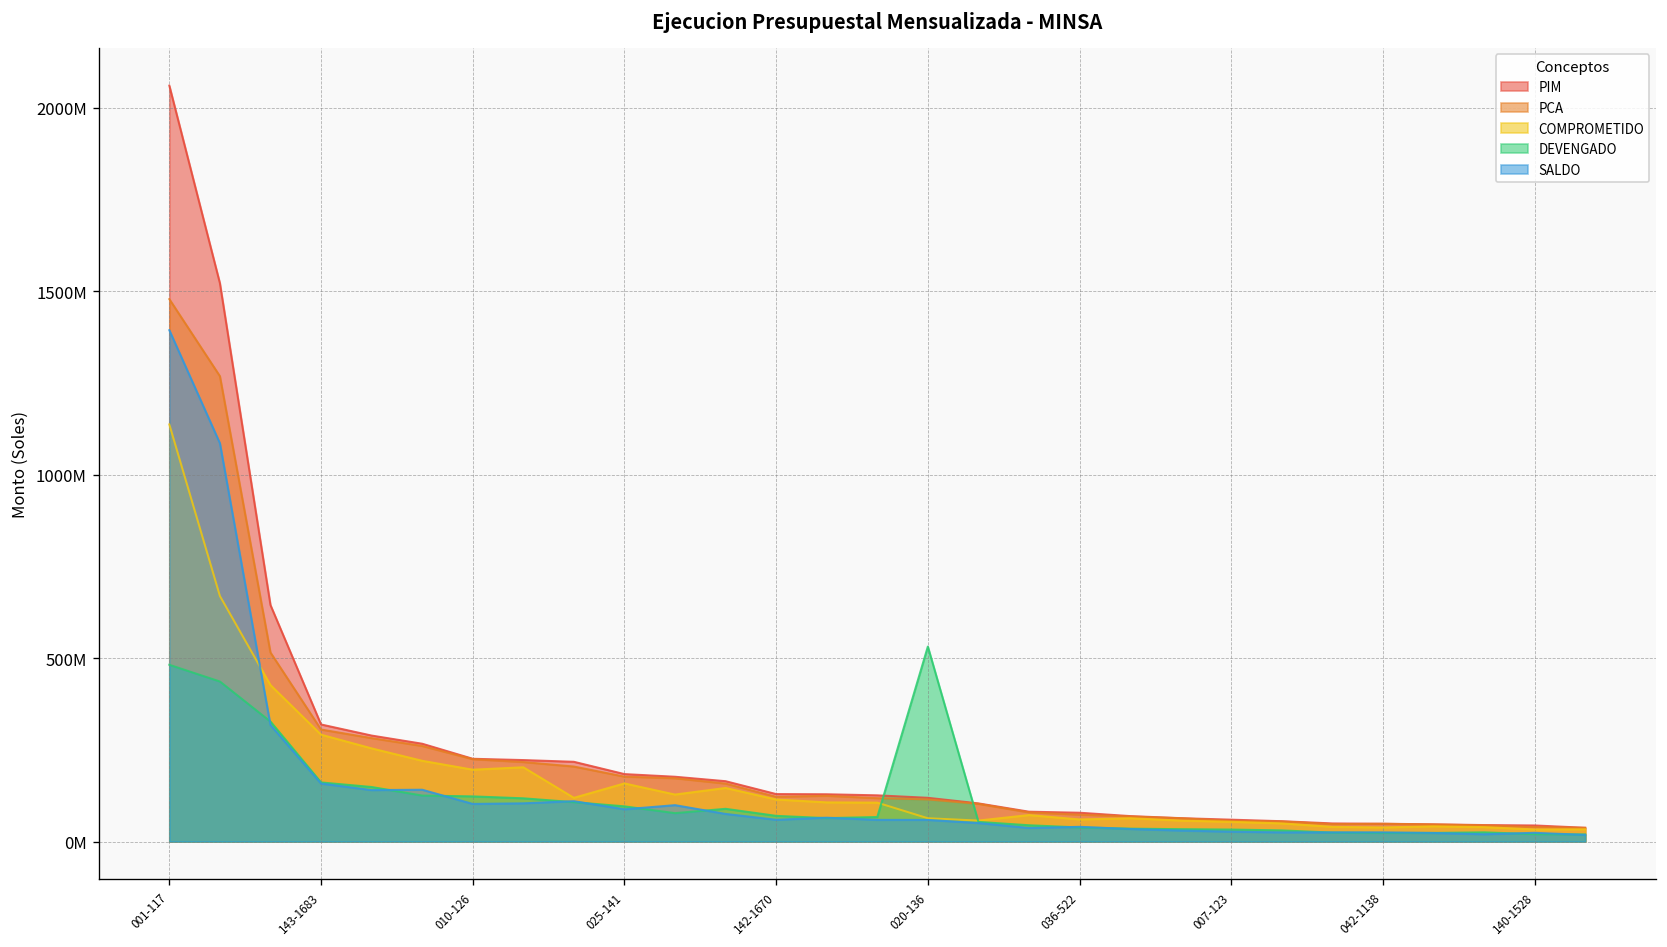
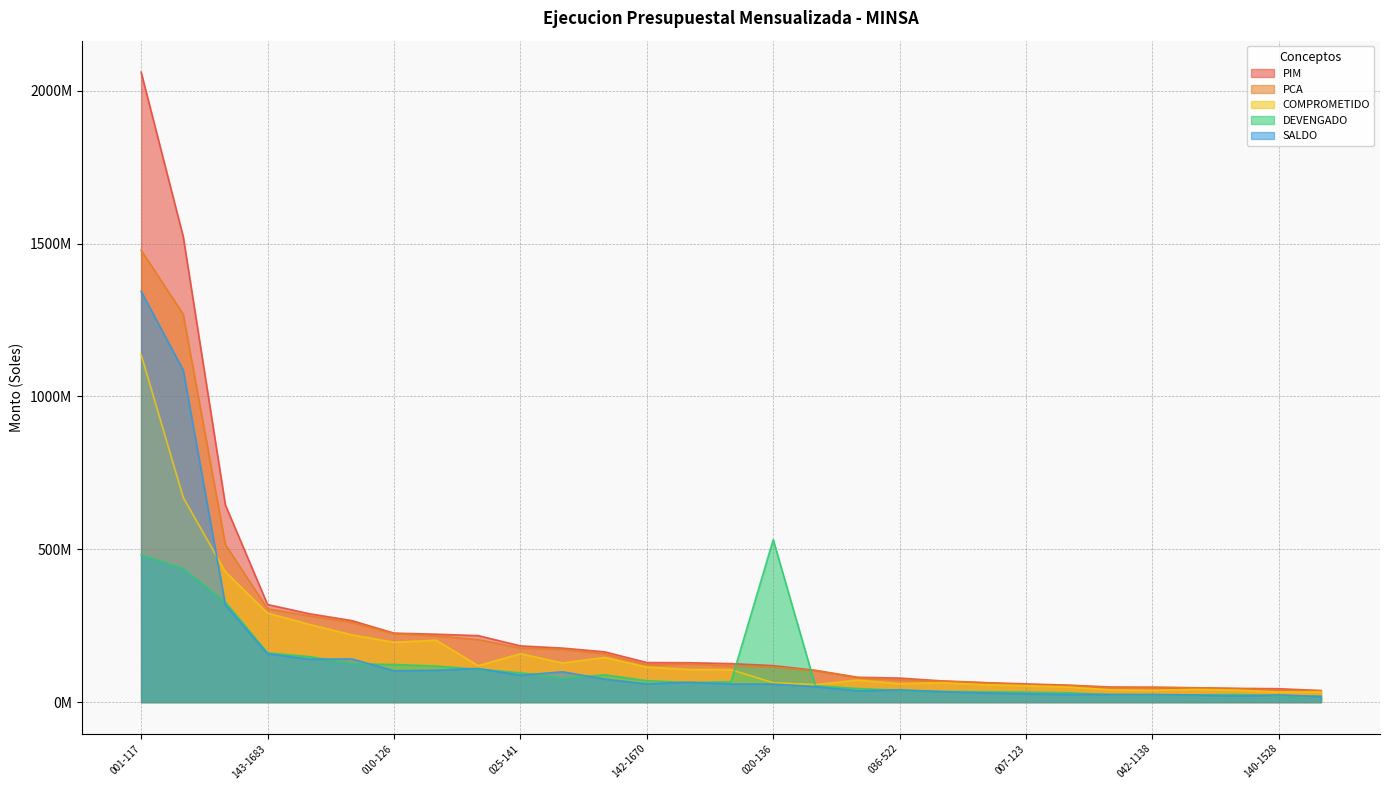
SALDO, 001-117: 1390000000 -> 1340000000
